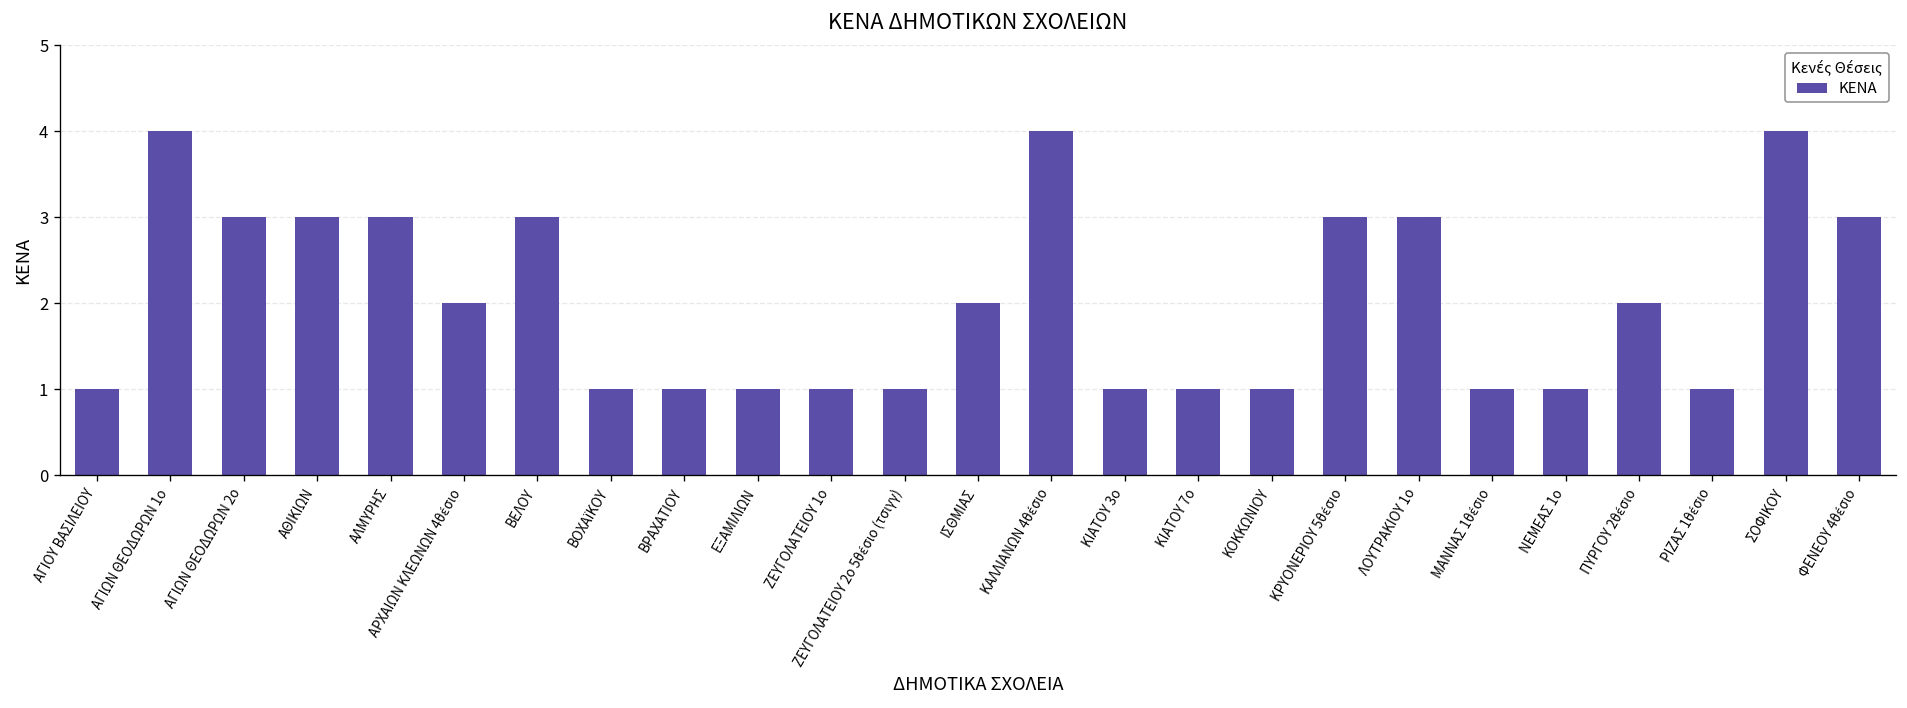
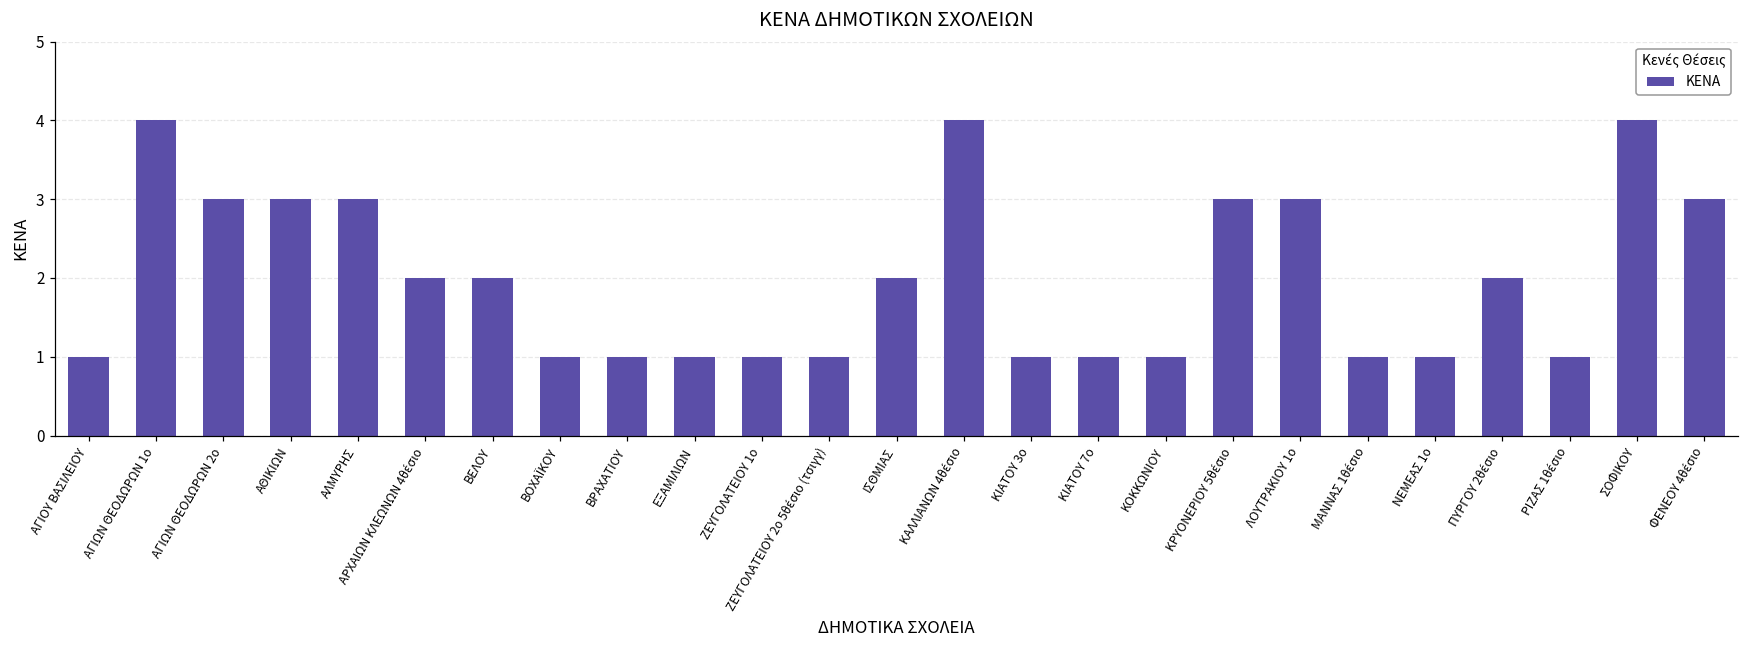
ΒΕΛΟΥ: 3.0 -> 2.0
